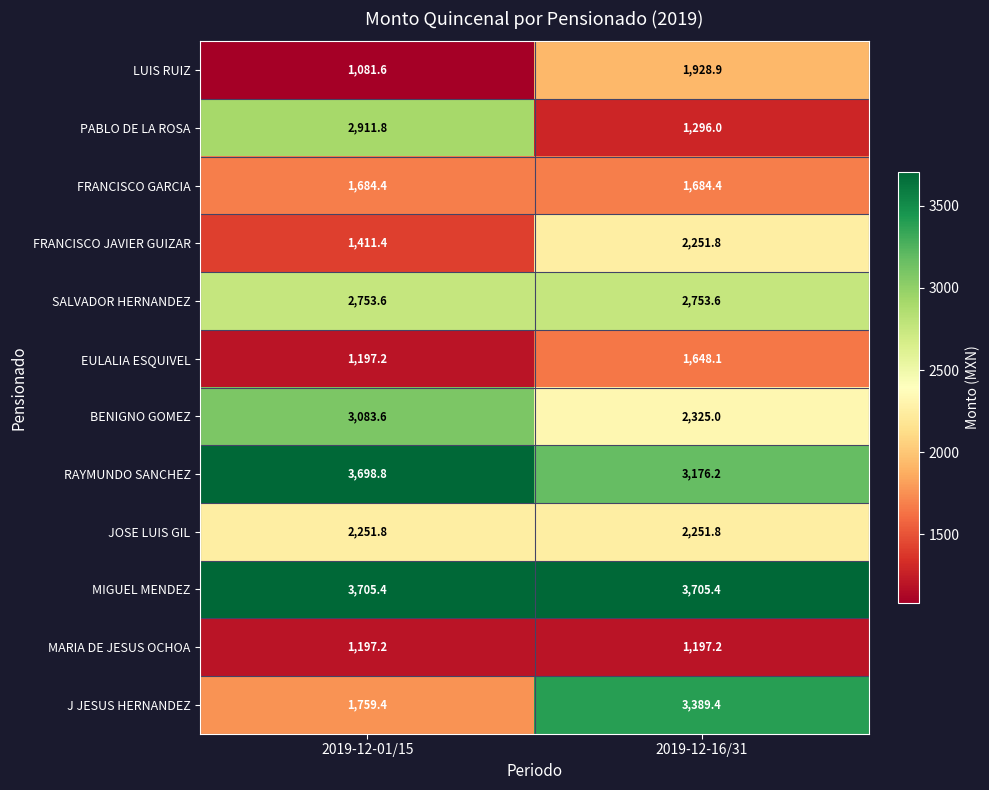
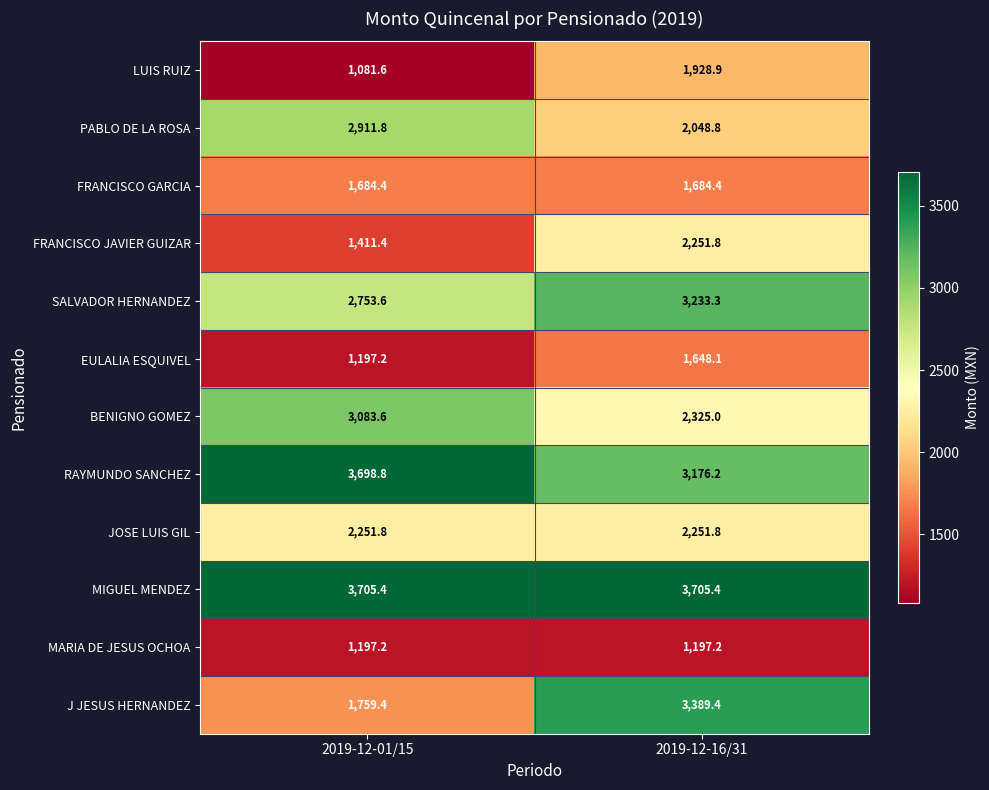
PABLO DE LA ROSA, 2019-12-16/31: 1,296.0 -> 2,048.8
SALVADOR HERNANDEZ, 2019-12-16/31: 2,753.6 -> 3,233.3
